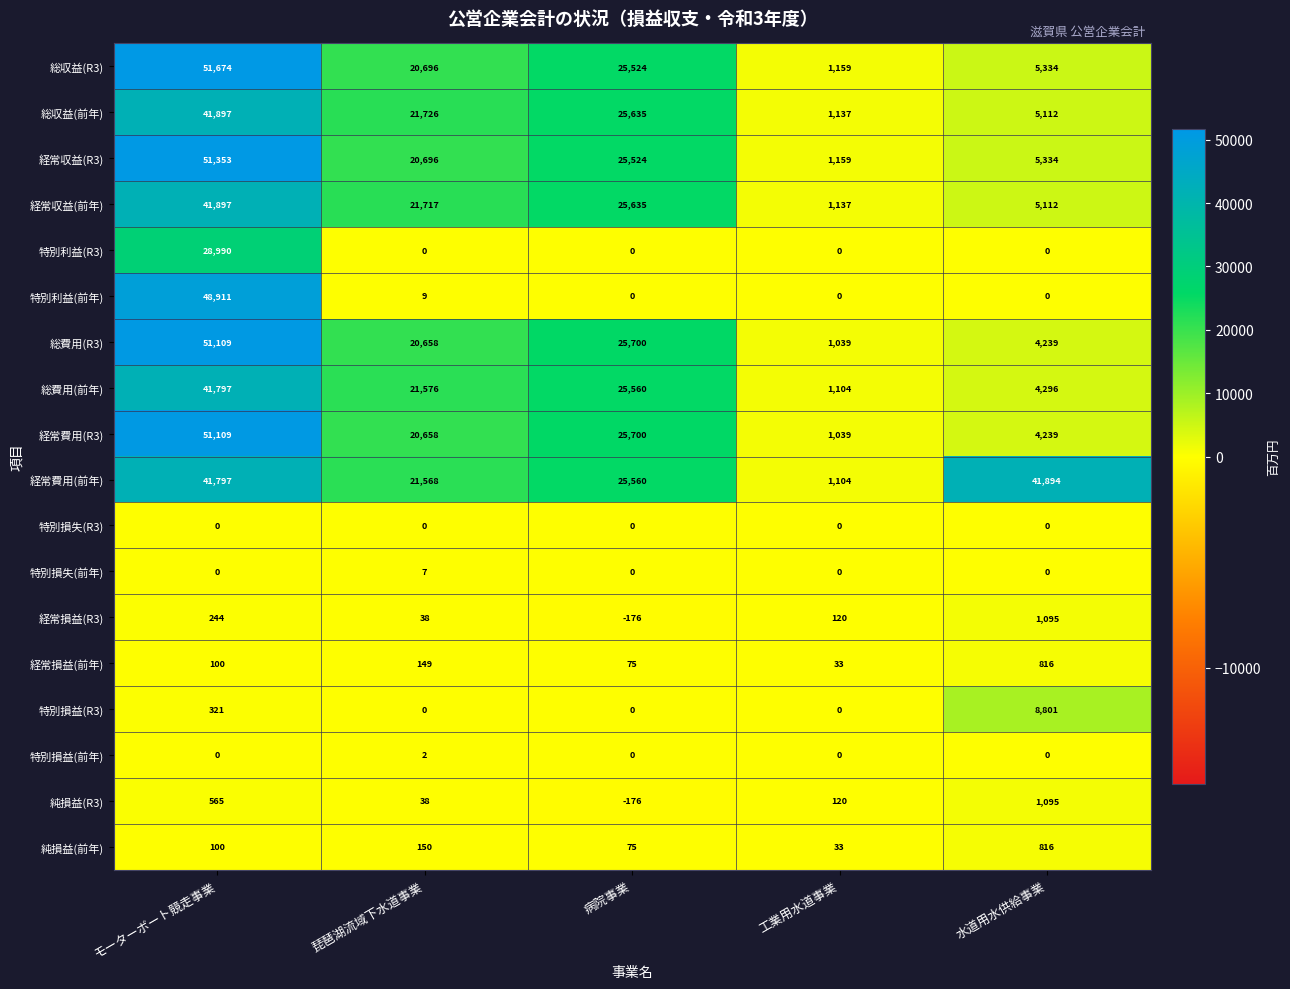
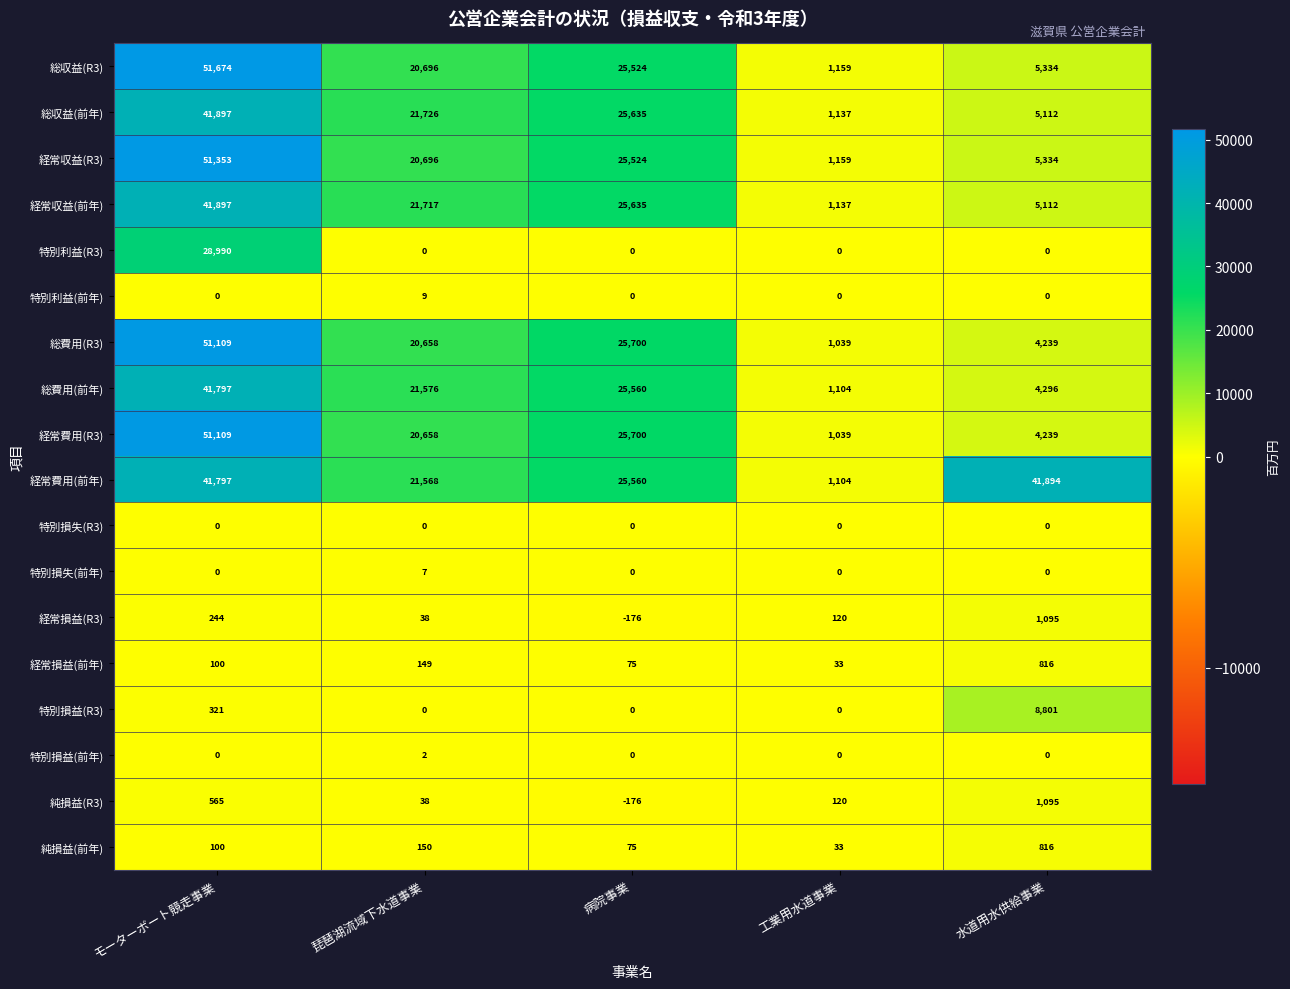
特別利益(前年), モーターボート競走事業: 48,911 -> 0
